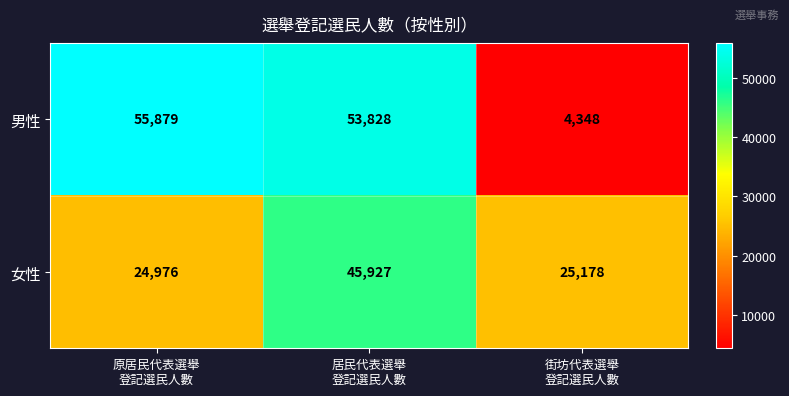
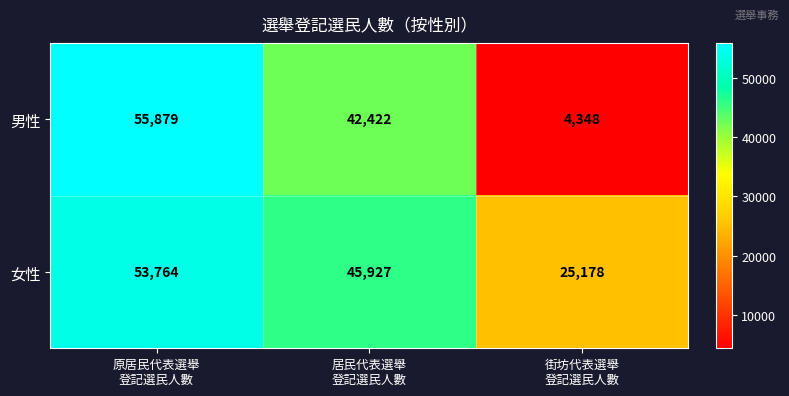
男性, 居民代表選舉 登記選民人數: 53,828 -> 42,422
女性, 原居民代表選舉 登記選民人數: 24,976 -> 53,764
